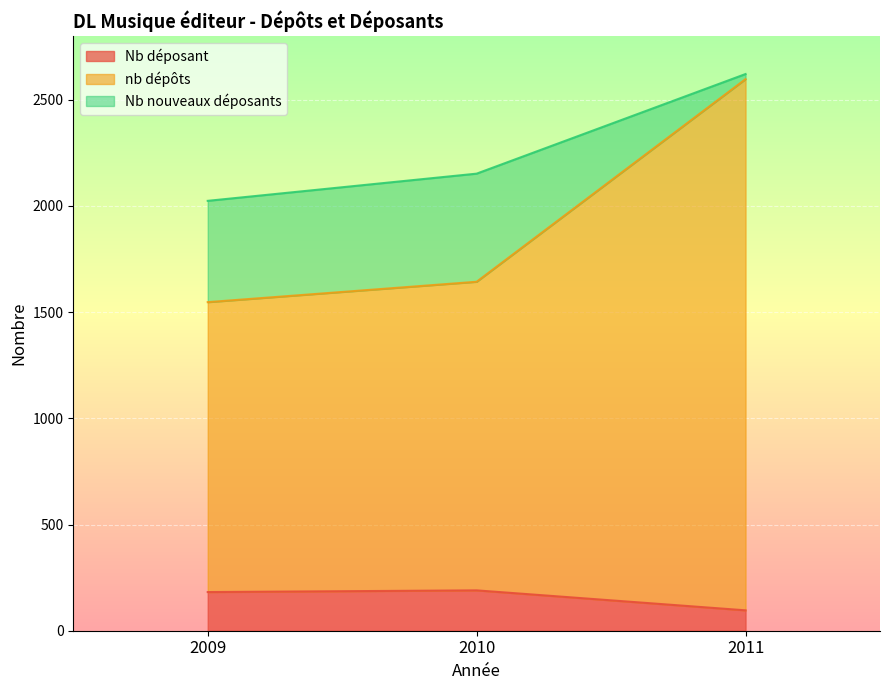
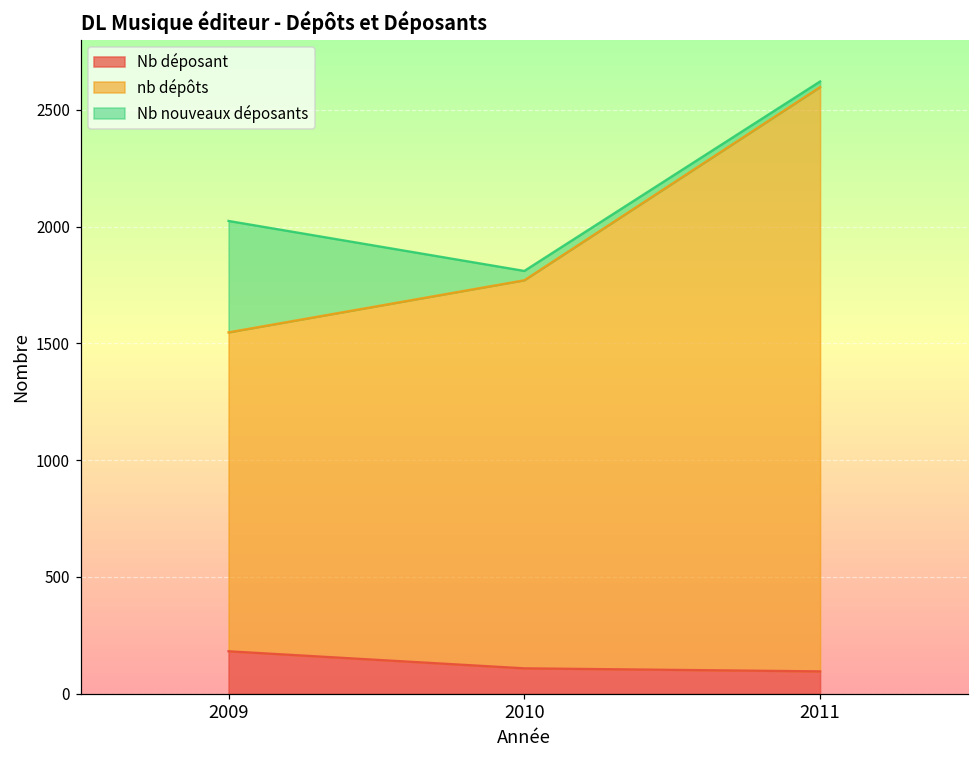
Nb déposant, 2010: 190 -> 110
nb dépôts, 2010: 1450 -> 1660
Nb nouveaux déposants, 2010: 510 -> 40
